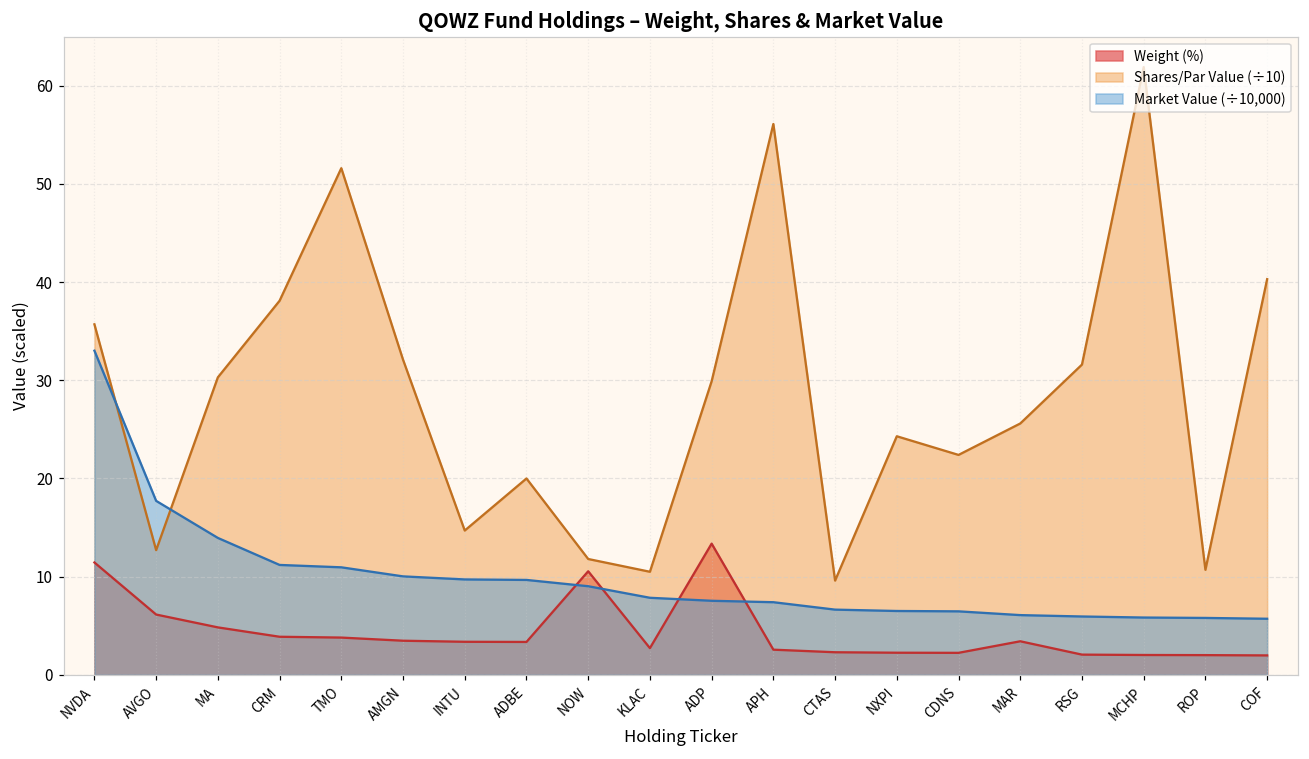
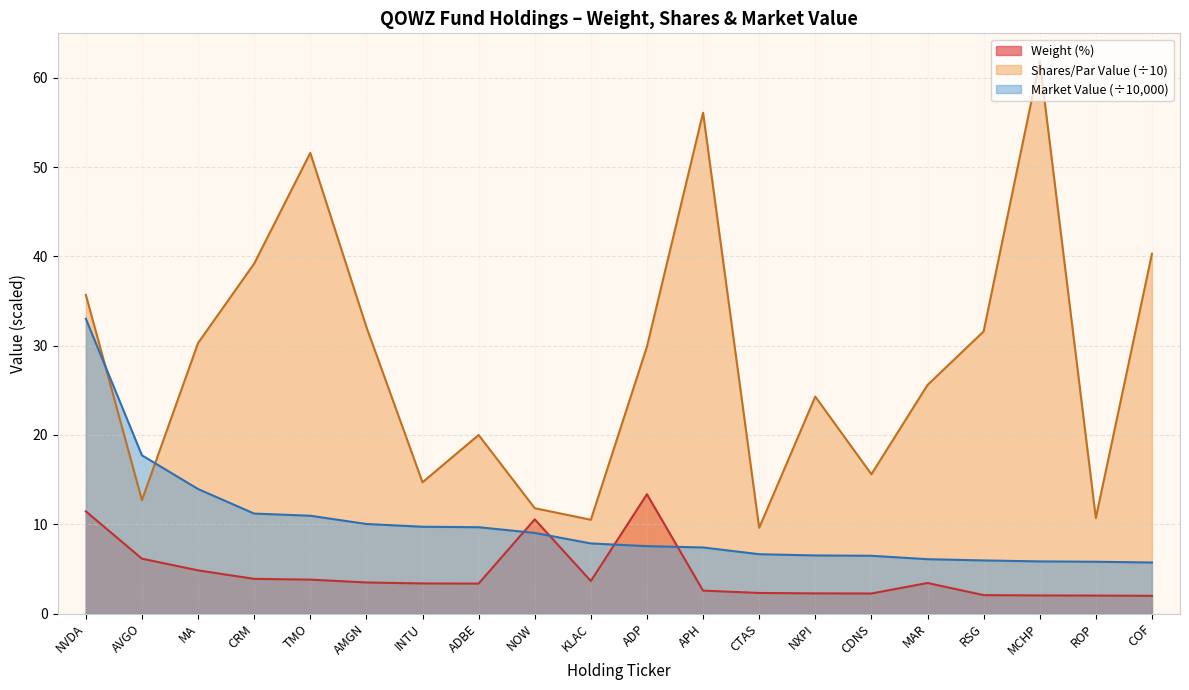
Shares/Par Value (÷10), CRM: 38 -> 39
Weight (%), KLAC: 3 -> 4
Shares/Par Value (÷10), CDNS: 22 -> 16
